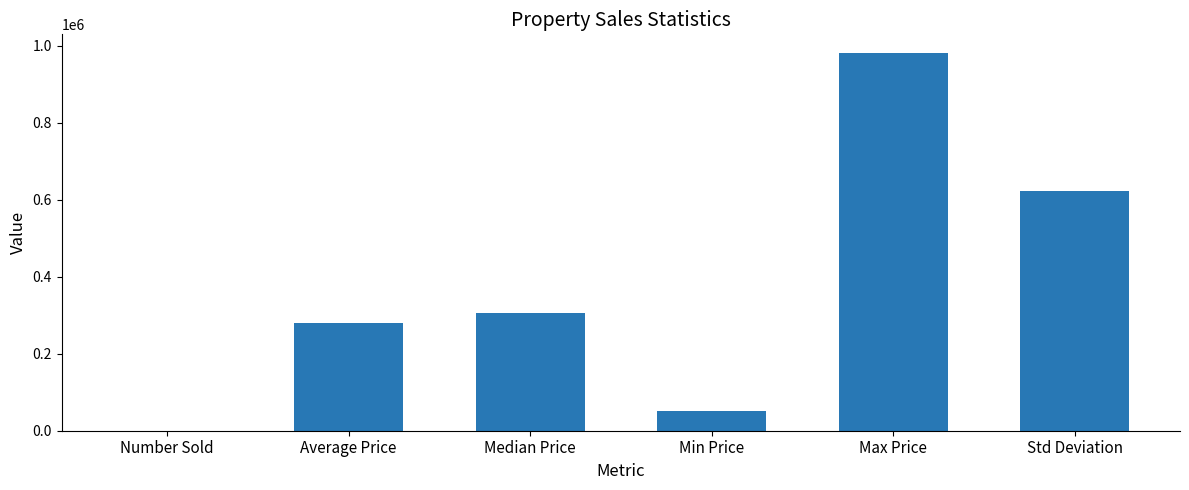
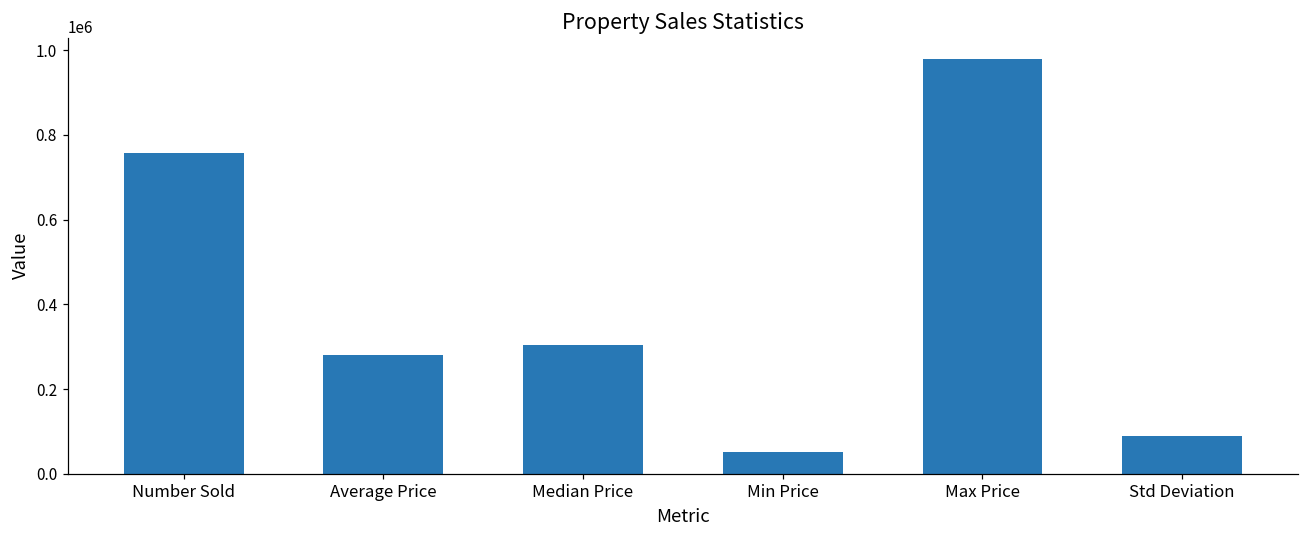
Number Sold: 0 -> 760000
Std Deviation: 620000 -> 90000
